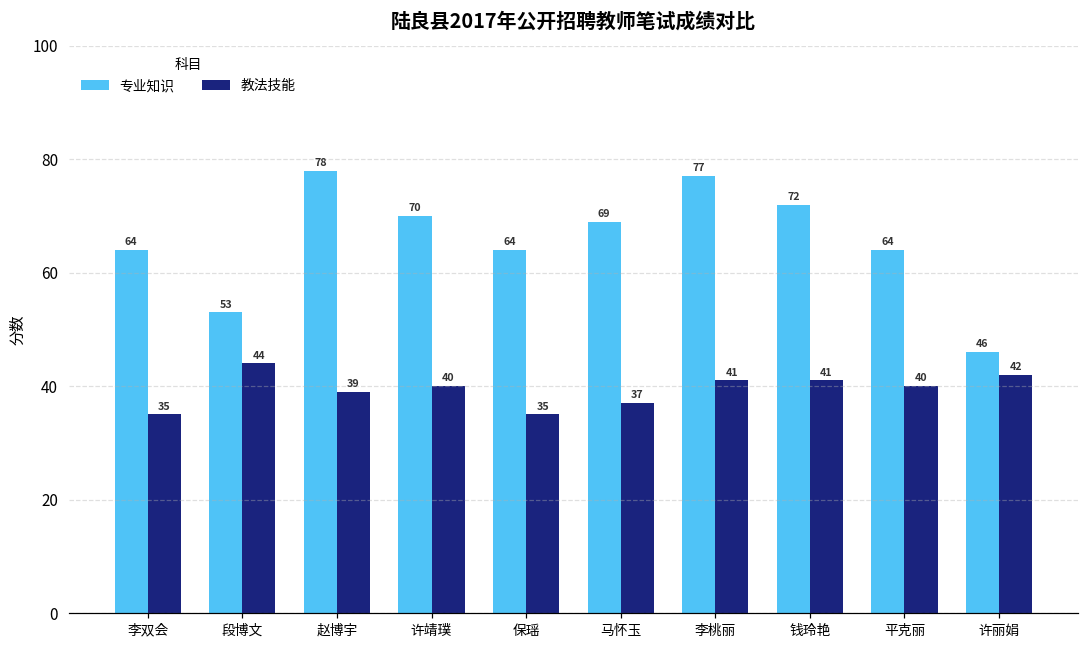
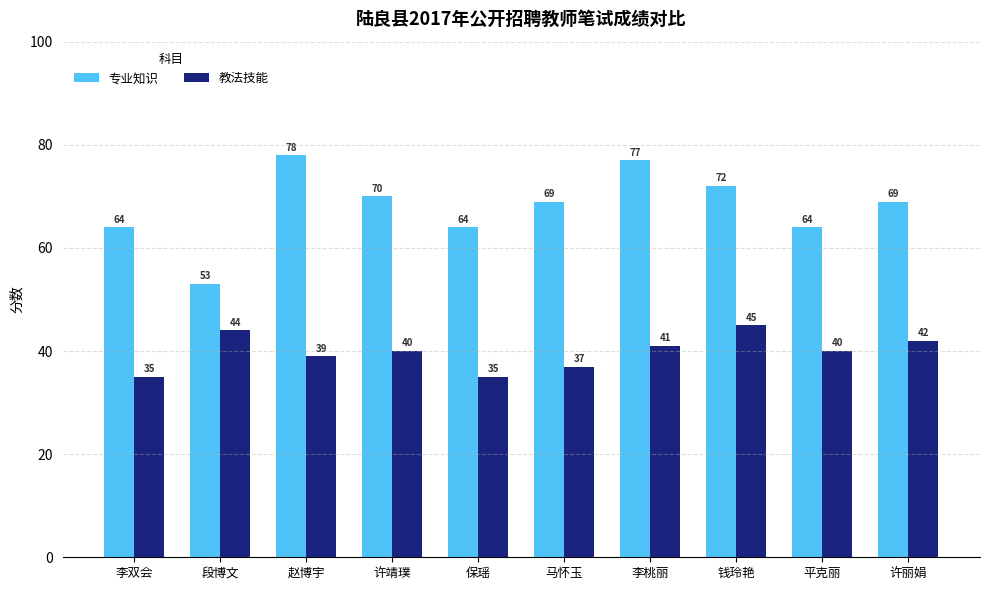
教法技能, 钱玲艳: 41 -> 45
专业知识, 许丽娟: 46 -> 69
